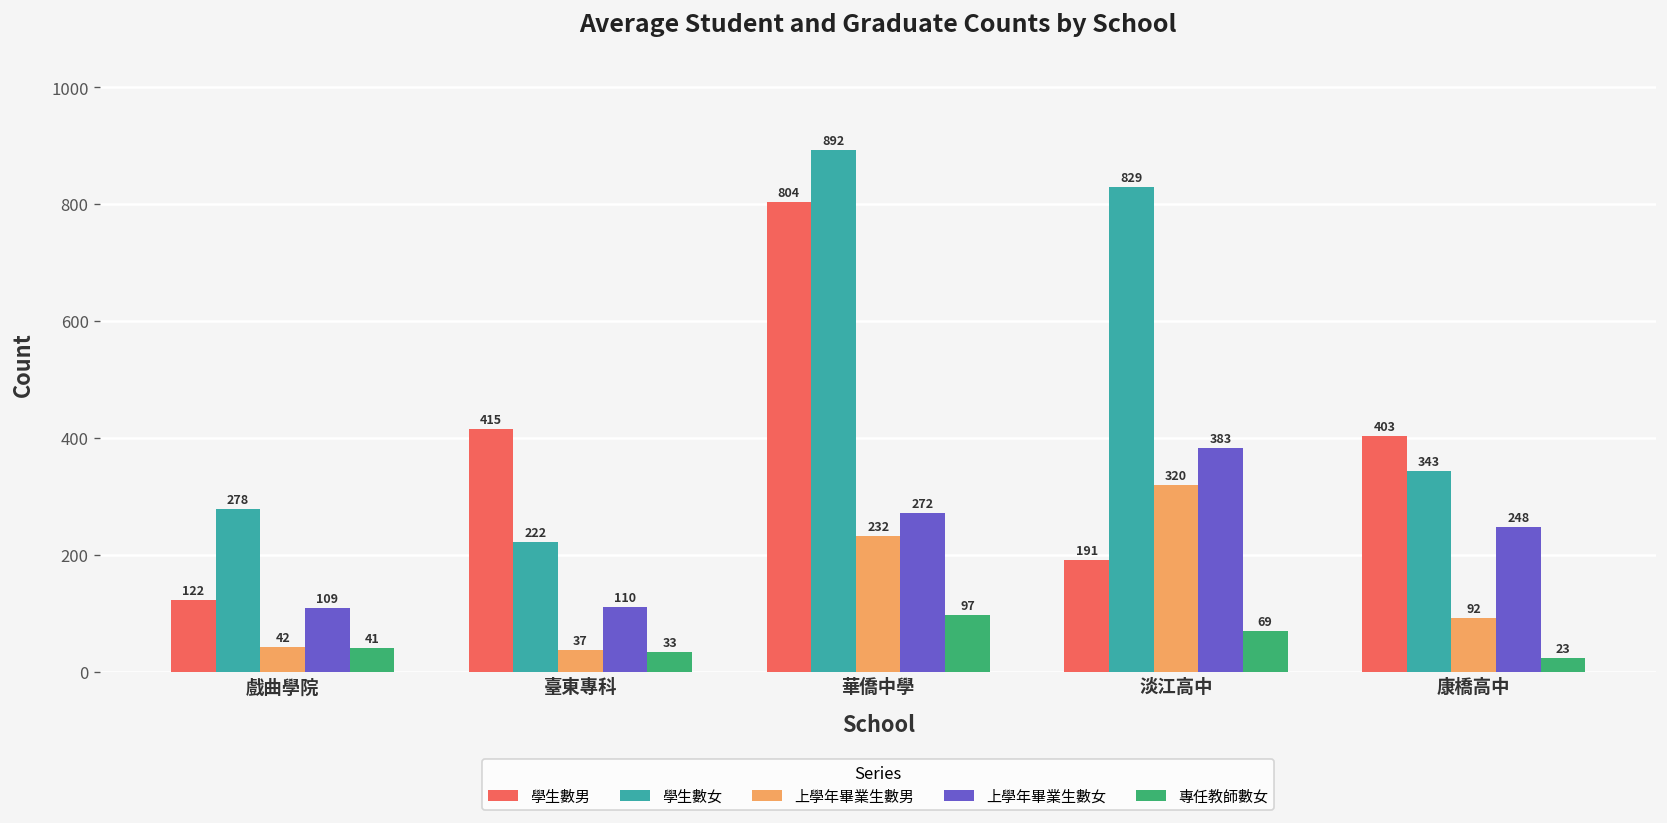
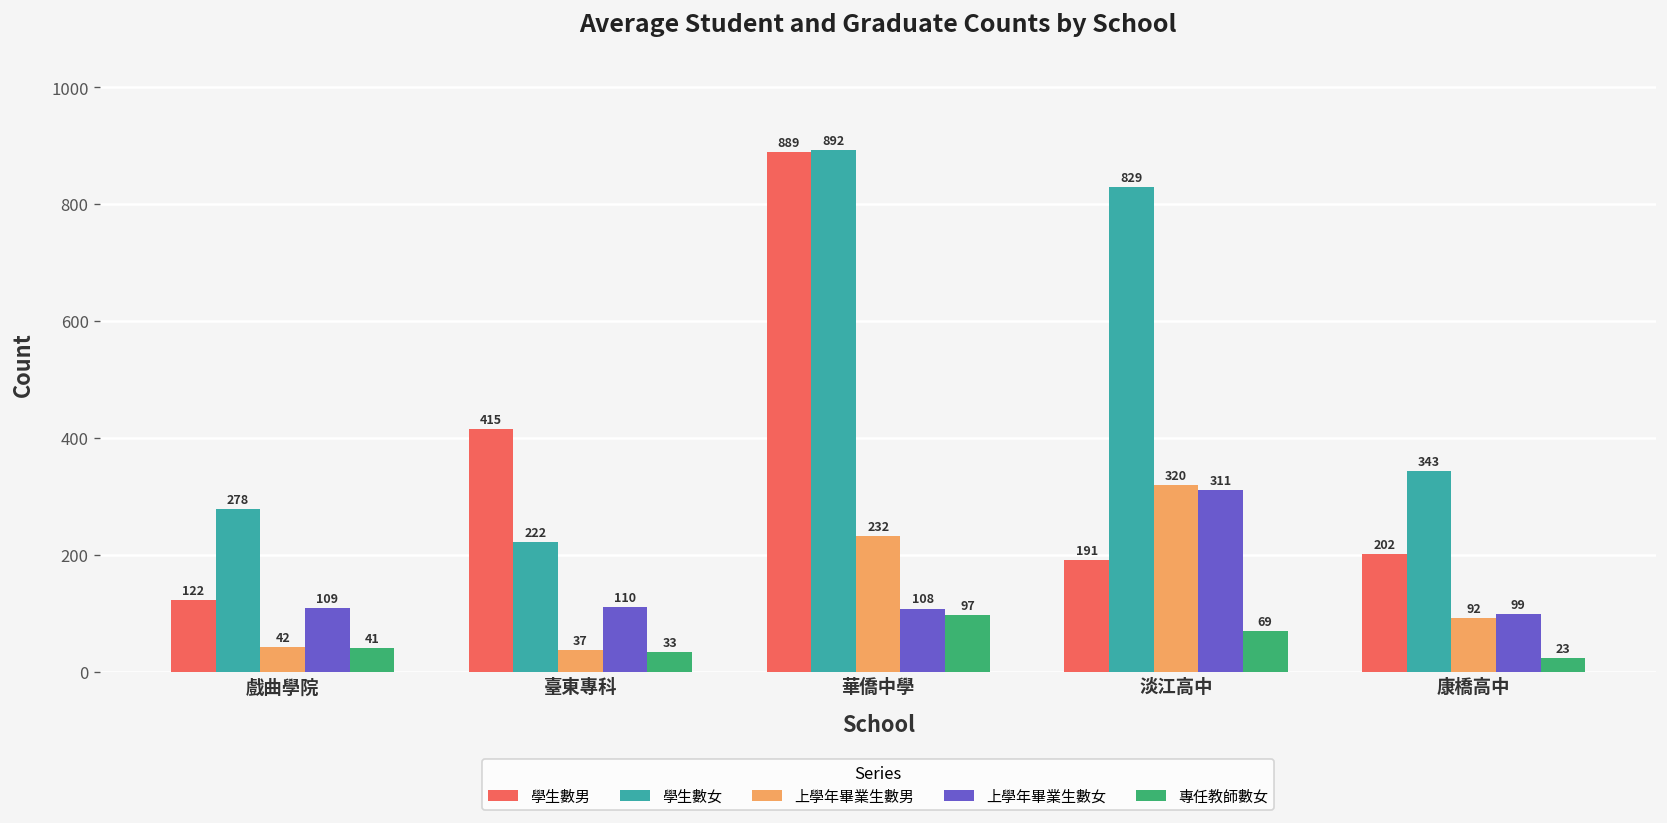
學生數男, 華僑中學: 804 -> 889
上學年畢業生數女, 華僑中學: 272 -> 108
上學年畢業生數女, 淡江高中: 383 -> 311
學生數男, 康橋高中: 403 -> 202
上學年畢業生數女, 康橋高中: 248 -> 99
